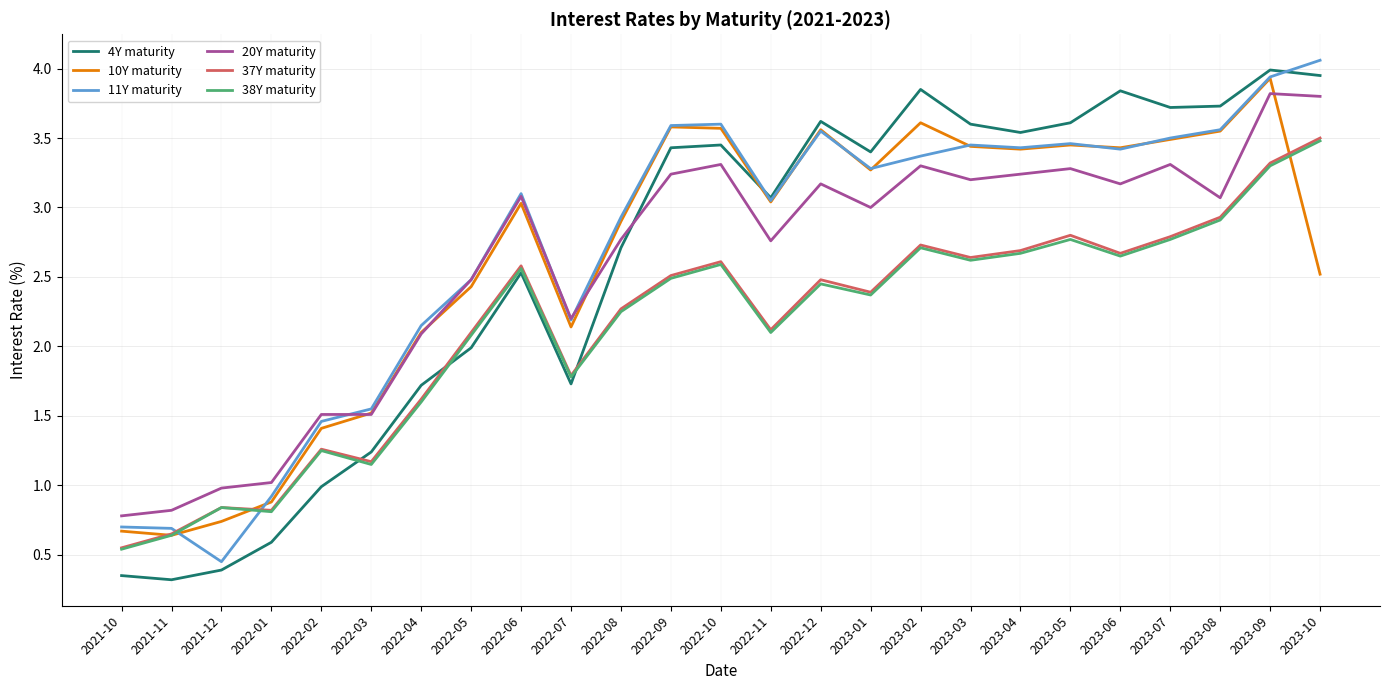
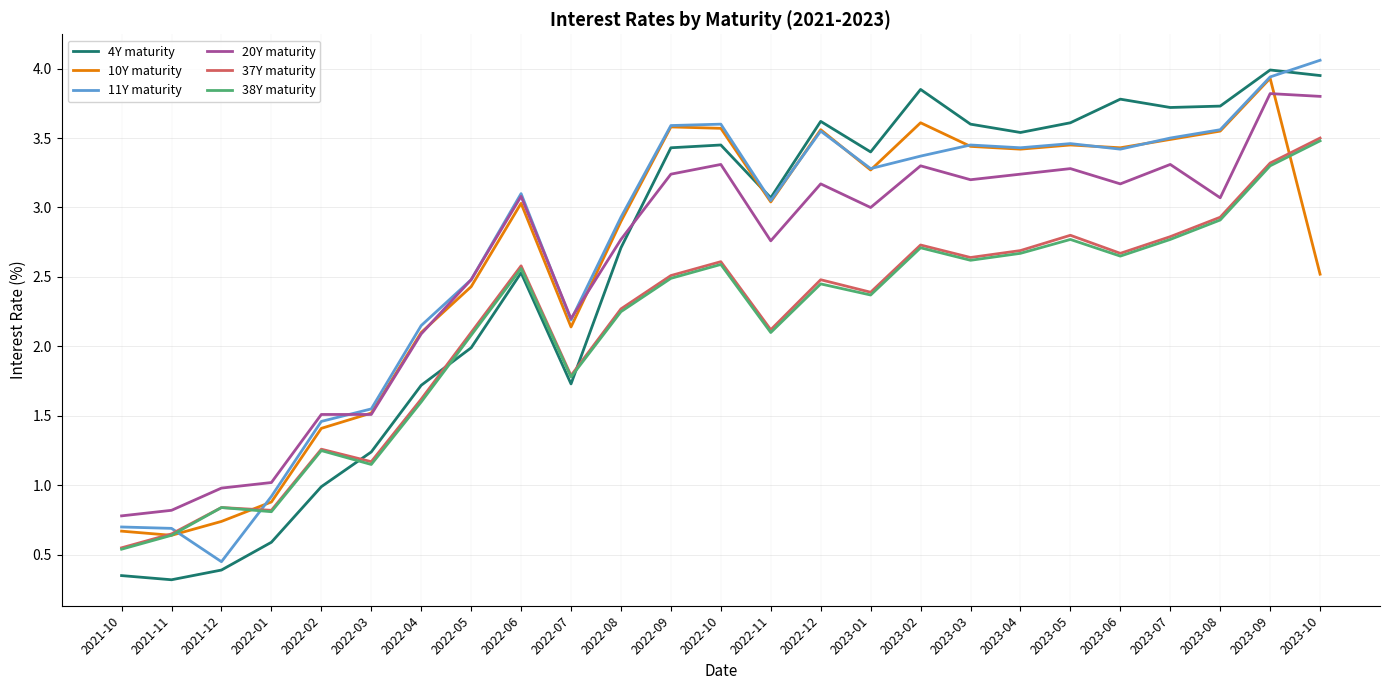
4Y maturity, 2023-06: 3.84 -> 3.78
